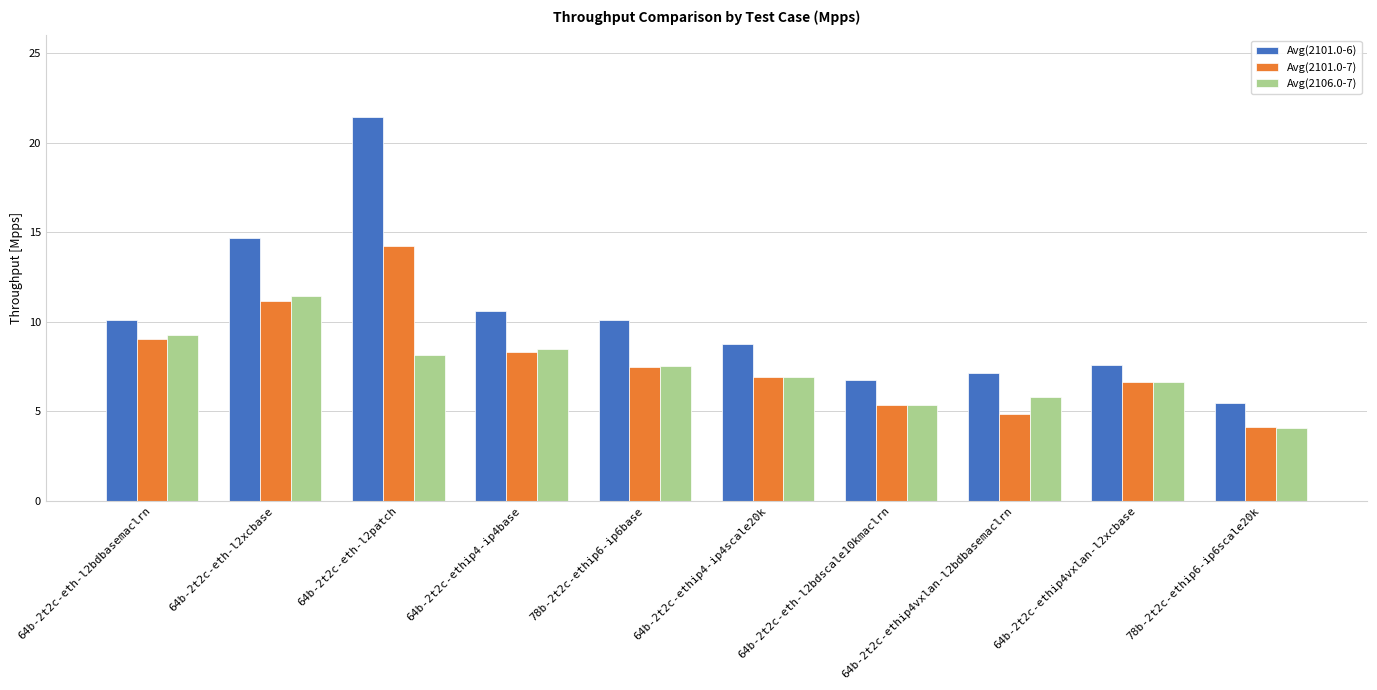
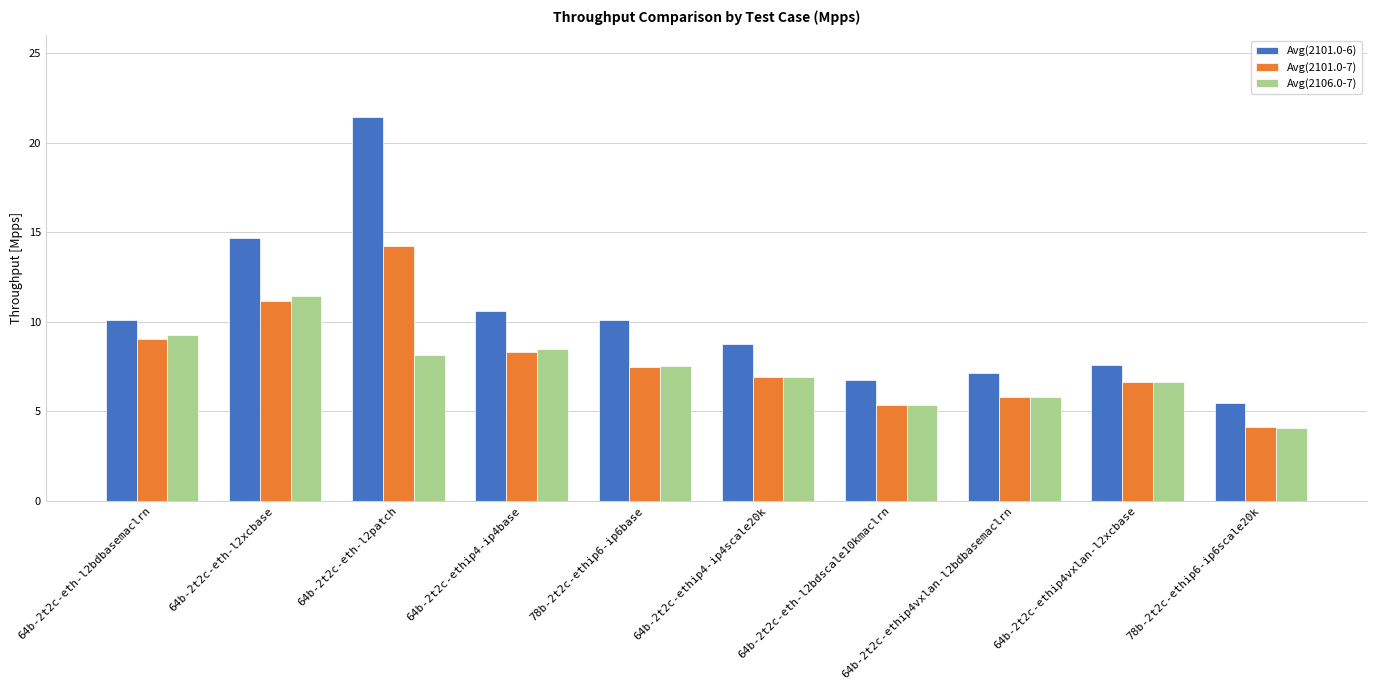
Avg(2101.0-7), 64b-2t2c-ethip4vxlan-l2bdbasemaclrn: 4.9 -> 5.8
